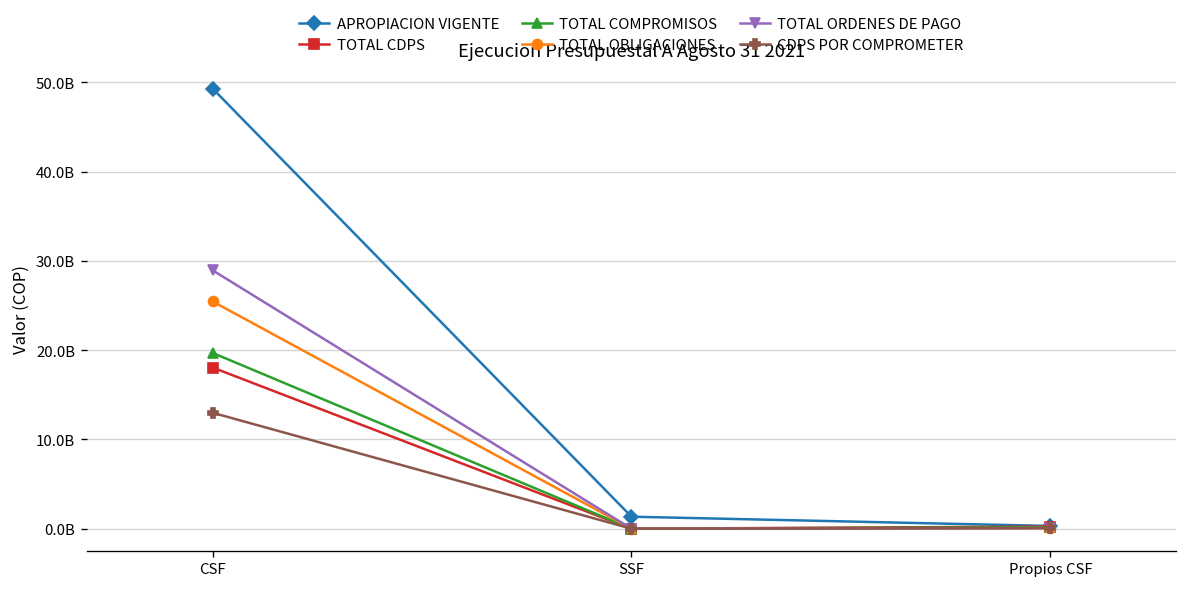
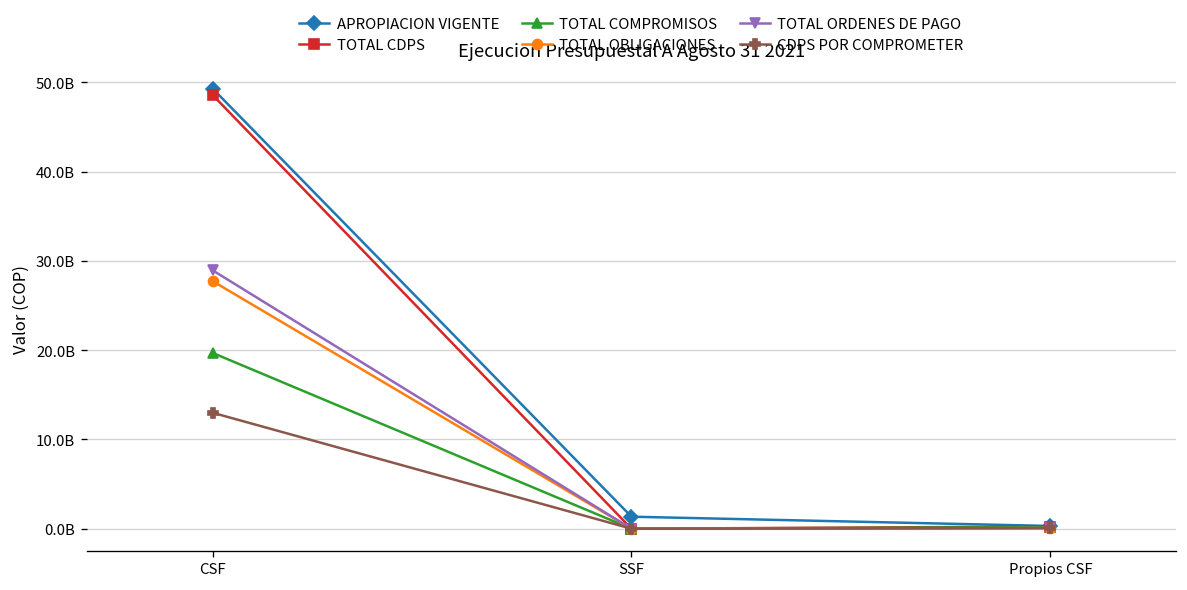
TOTAL CDPS, CSF: 18000000000 -> 49000000000
TOTAL OBLIGACIONES, CSF: 25000000000 -> 28000000000
